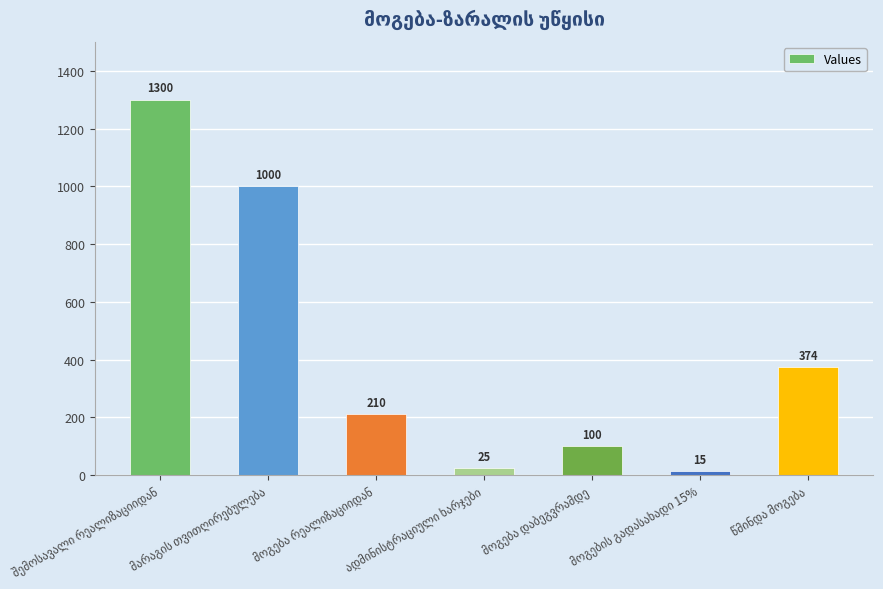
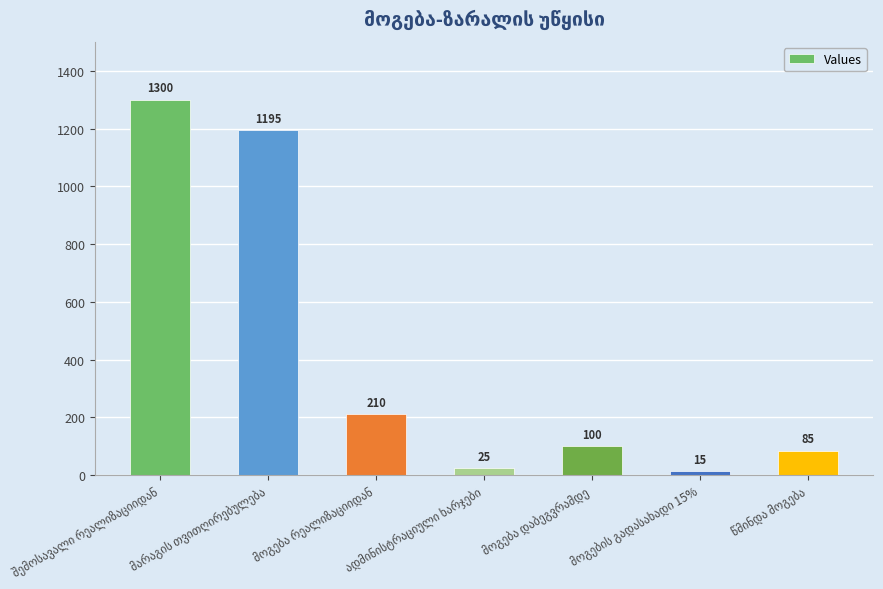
მარაგის თვითღირებულება: 1000 -> 1195
წმინდა მოგება: 374 -> 85
